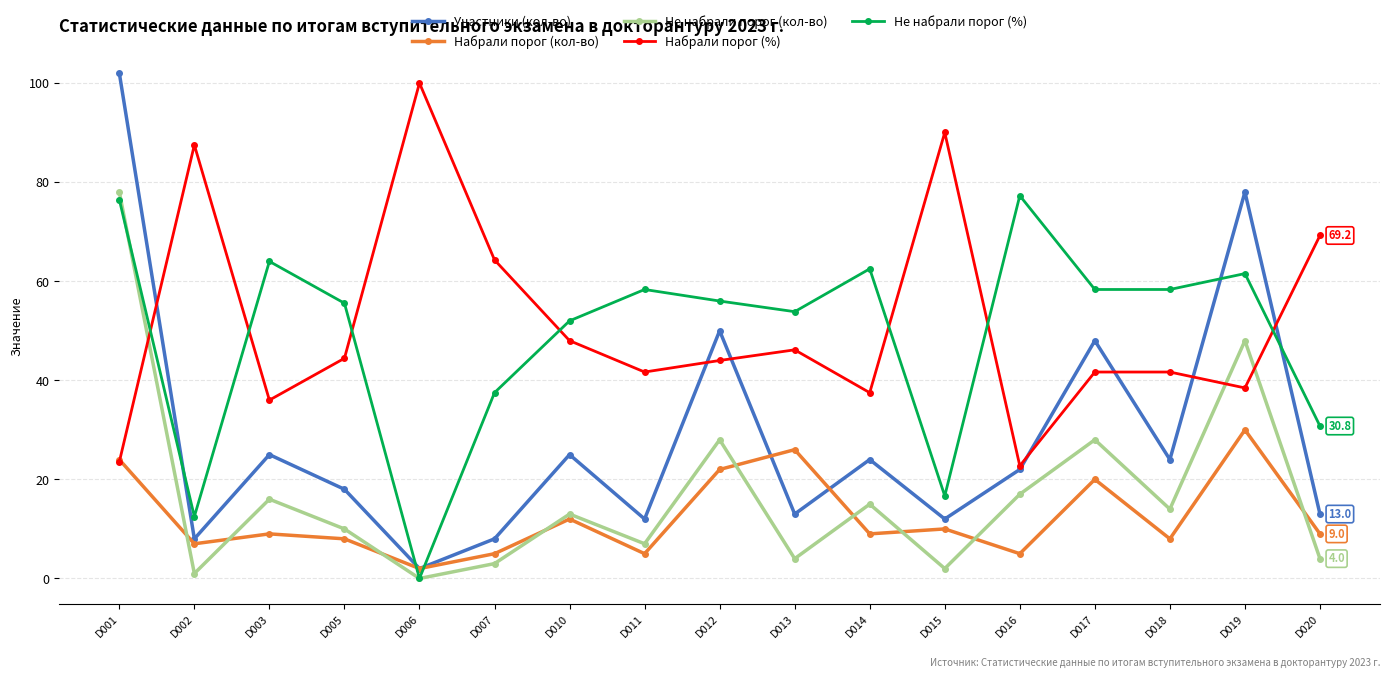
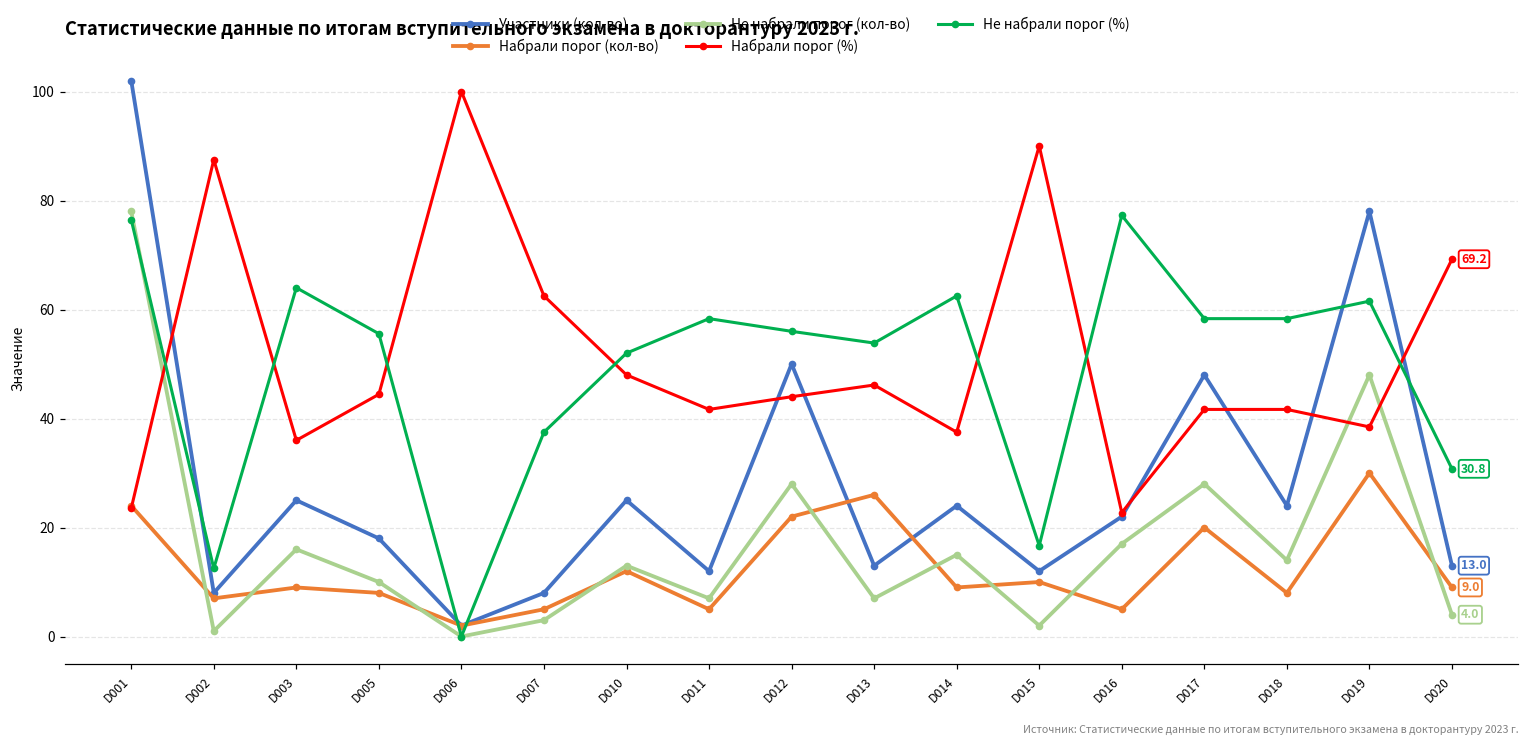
Набрали порог (%), D007: 64 -> 63
Не набрали порог (кол-во), D013: 4 -> 7
